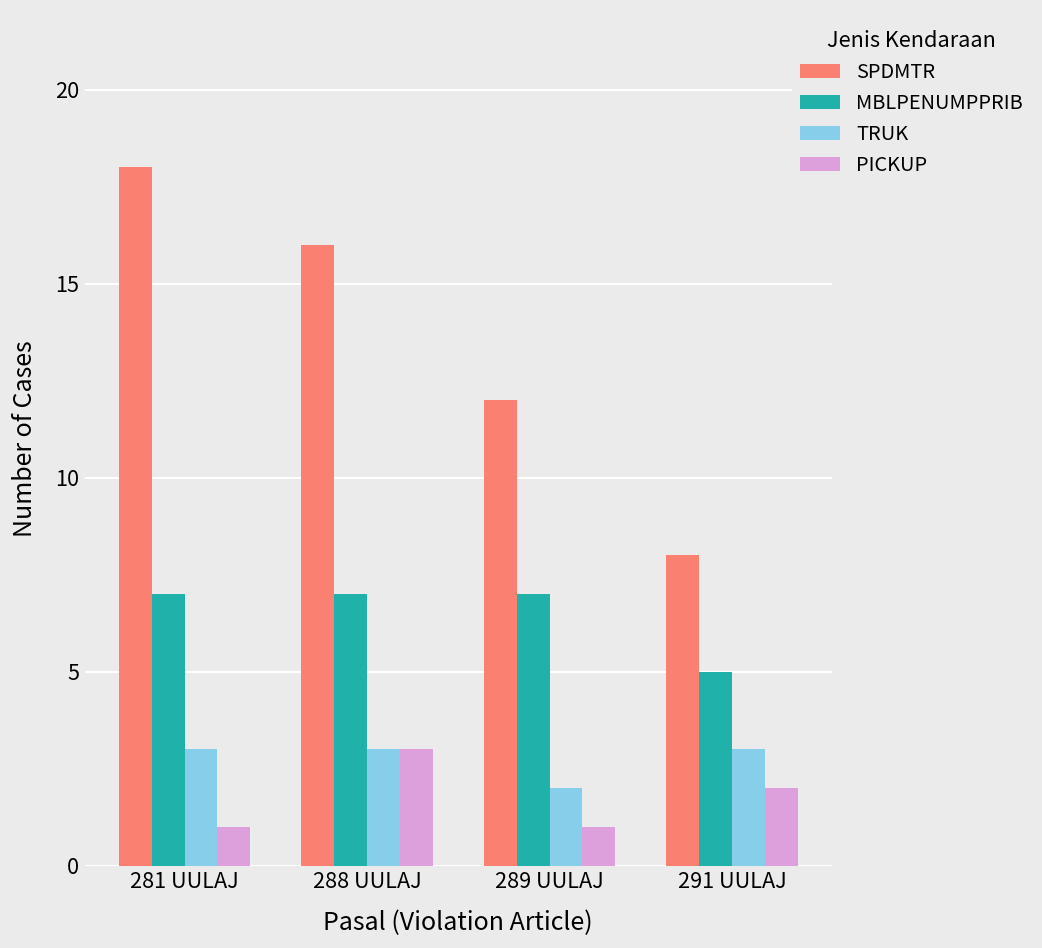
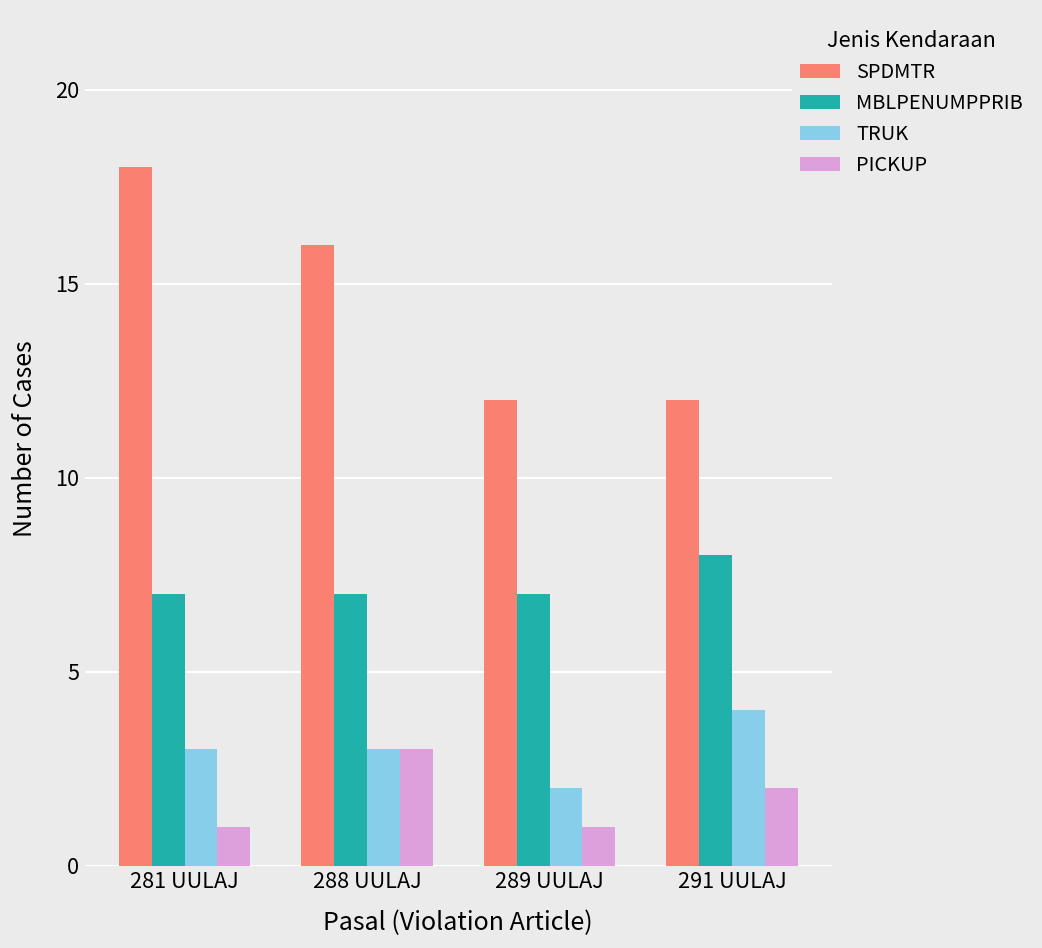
SPDMTR, 291 UULAJ: 8 -> 12
MBLPENUMPPRIB, 291 UULAJ: 5 -> 8
TRUK, 291 UULAJ: 3 -> 4
